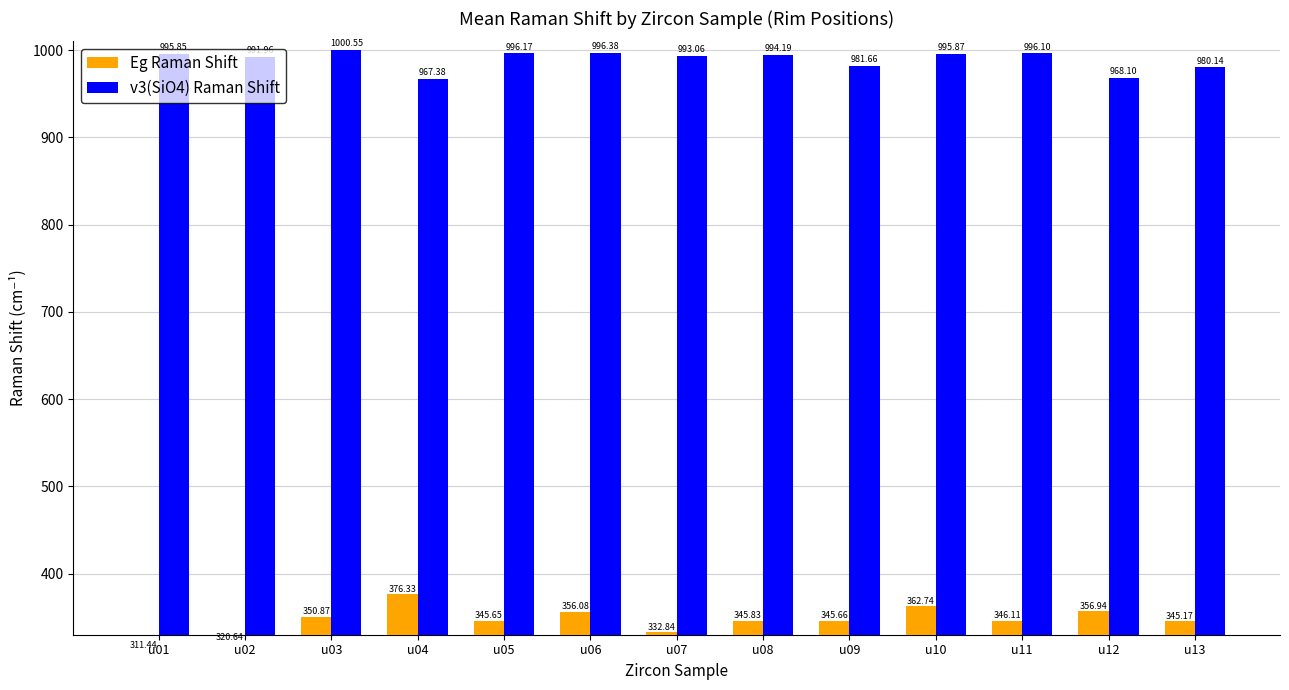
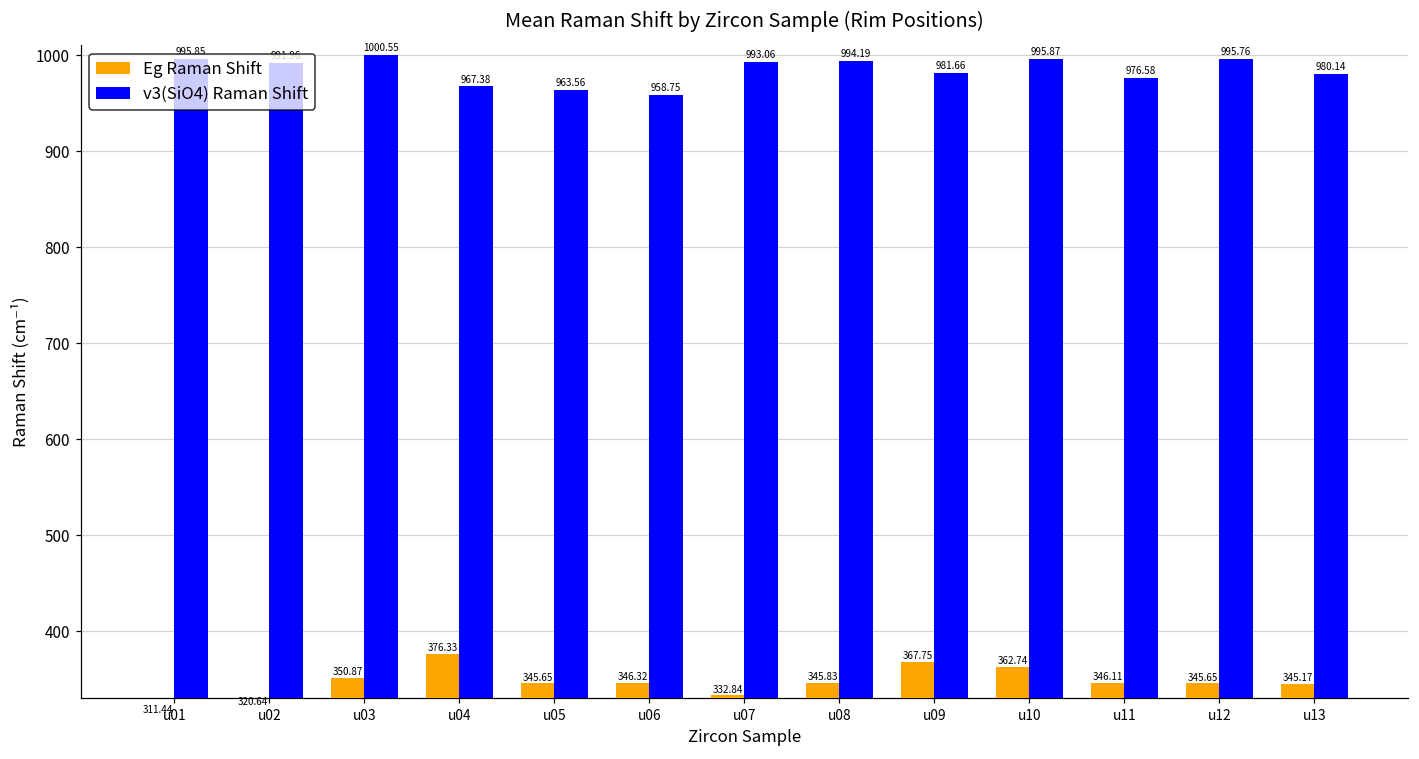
v3(SiO4) Raman Shift, u05: 996.17 -> 963.56
Eg Raman Shift, u06: 356.08 -> 346.32
v3(SiO4) Raman Shift, u06: 996.38 -> 958.75
Eg Raman Shift, u09: 345.66 -> 367.75
v3(SiO4) Raman Shift, u11: 996.10 -> 976.58
Eg Raman Shift, u12: 356.94 -> 345.65
v3(SiO4) Raman Shift, u12: 968.10 -> 995.76
